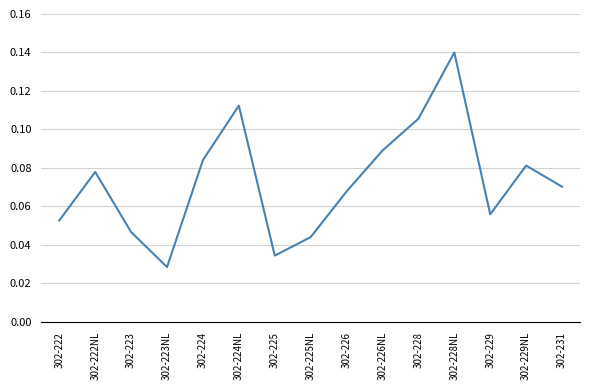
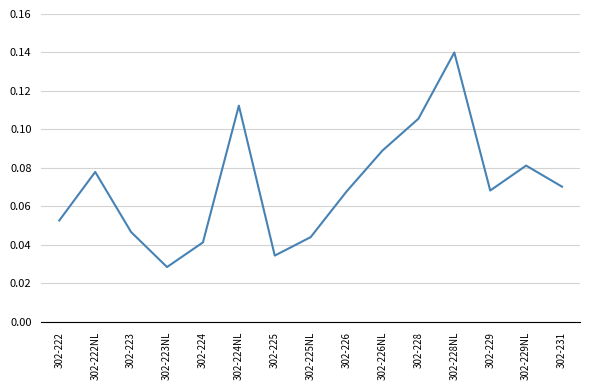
302-224: 0.084 -> 0.041
302-229: 0.056 -> 0.068
